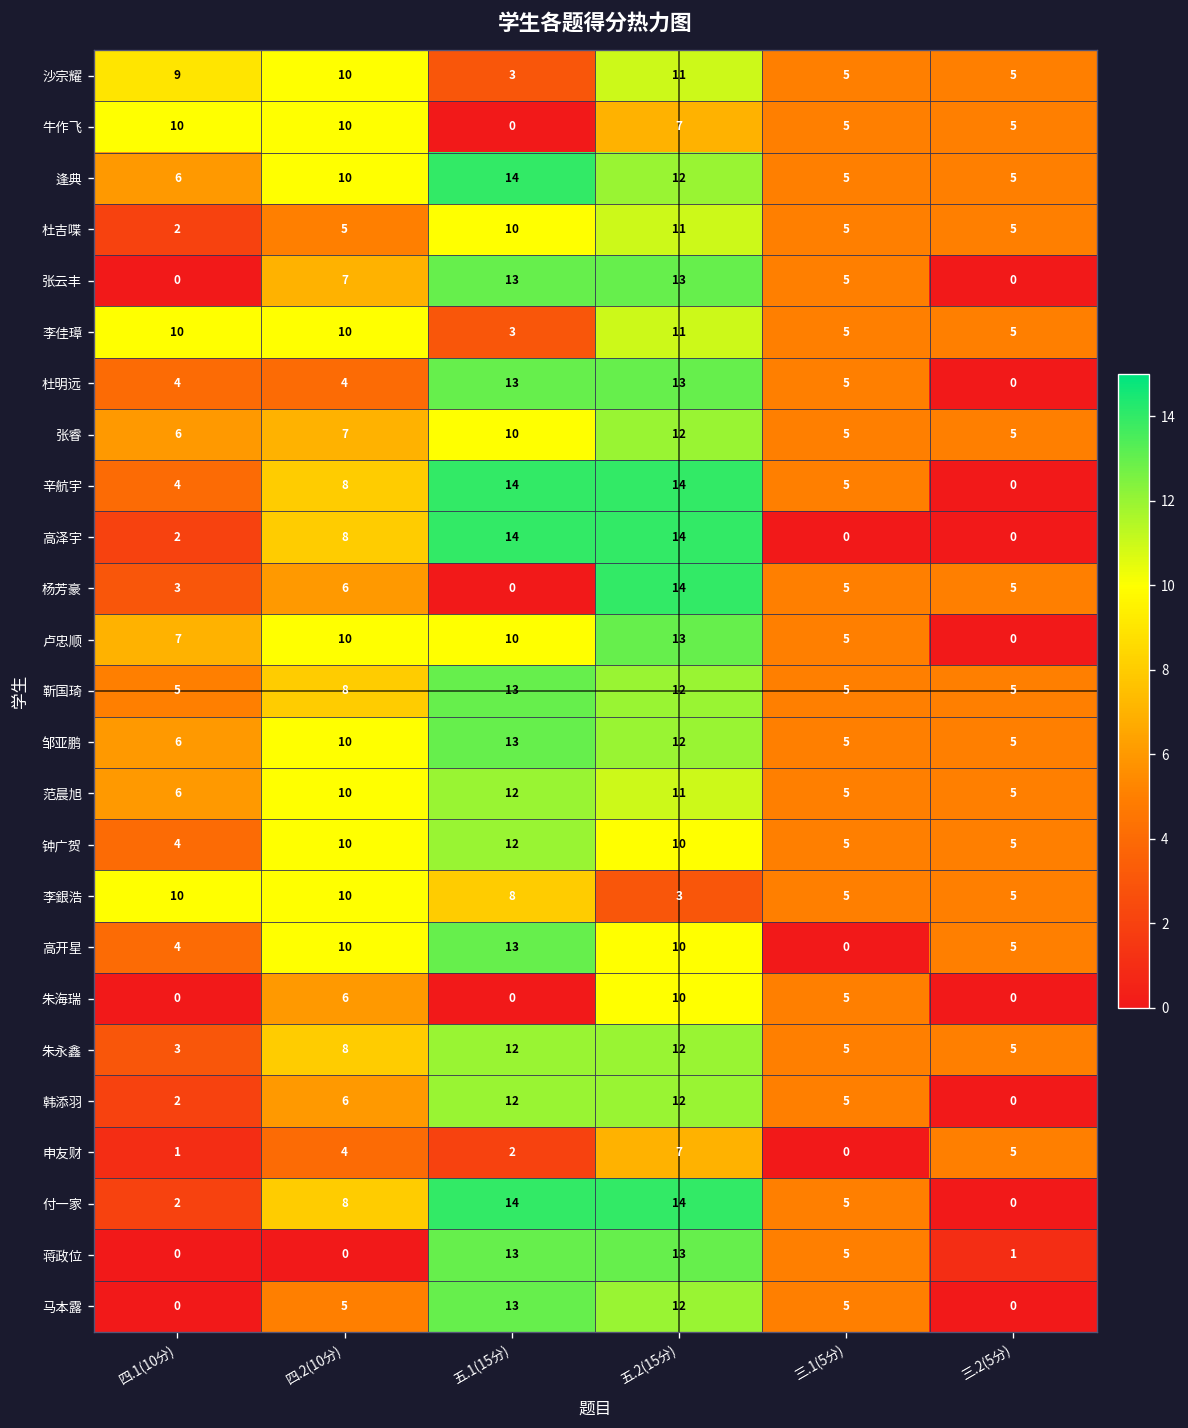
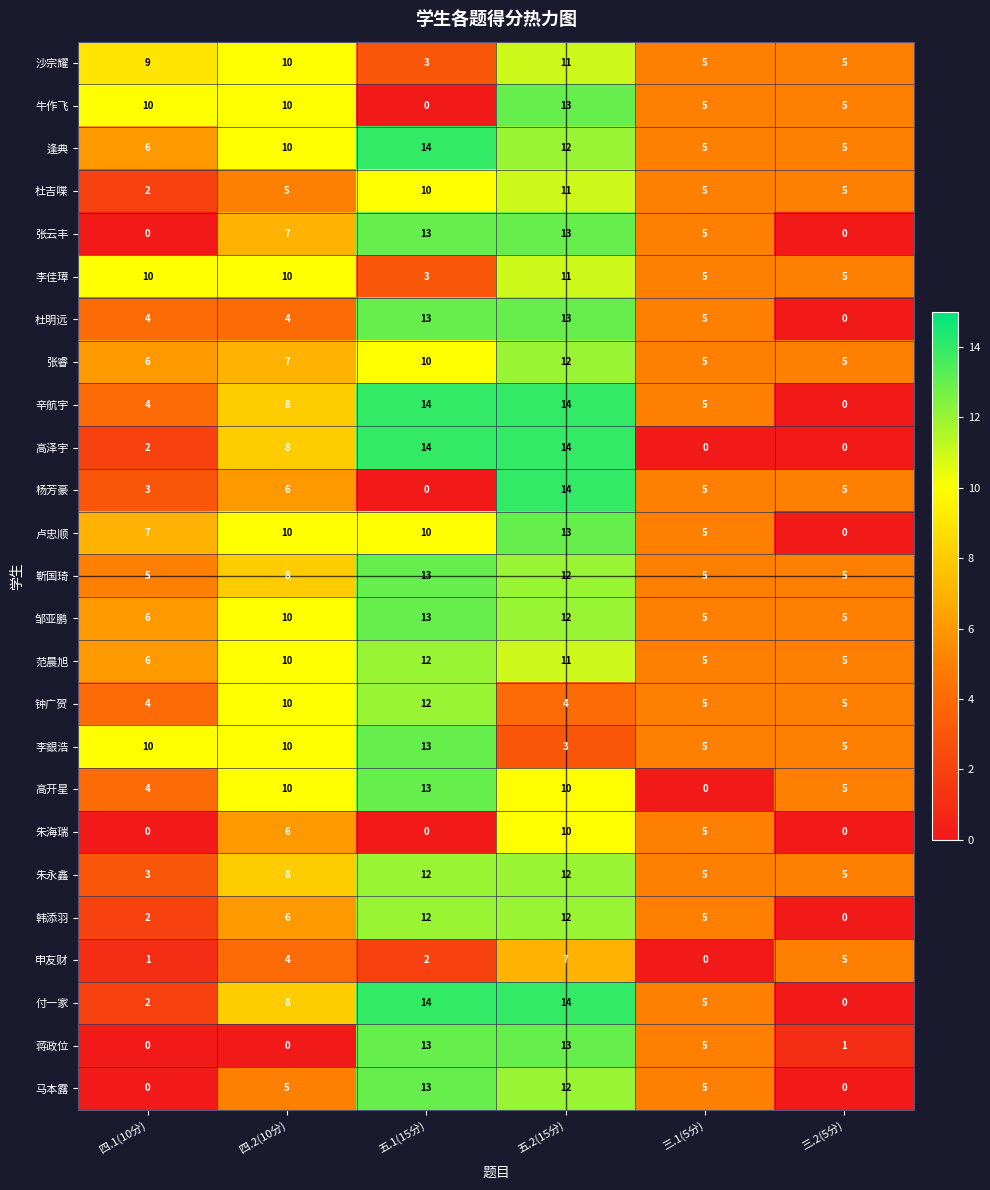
牛作飞, 五.2(15分): 7 -> 13
钟广贺, 五.2(15分): 10 -> 4
李銀浩, 五.1(15分): 8 -> 13
